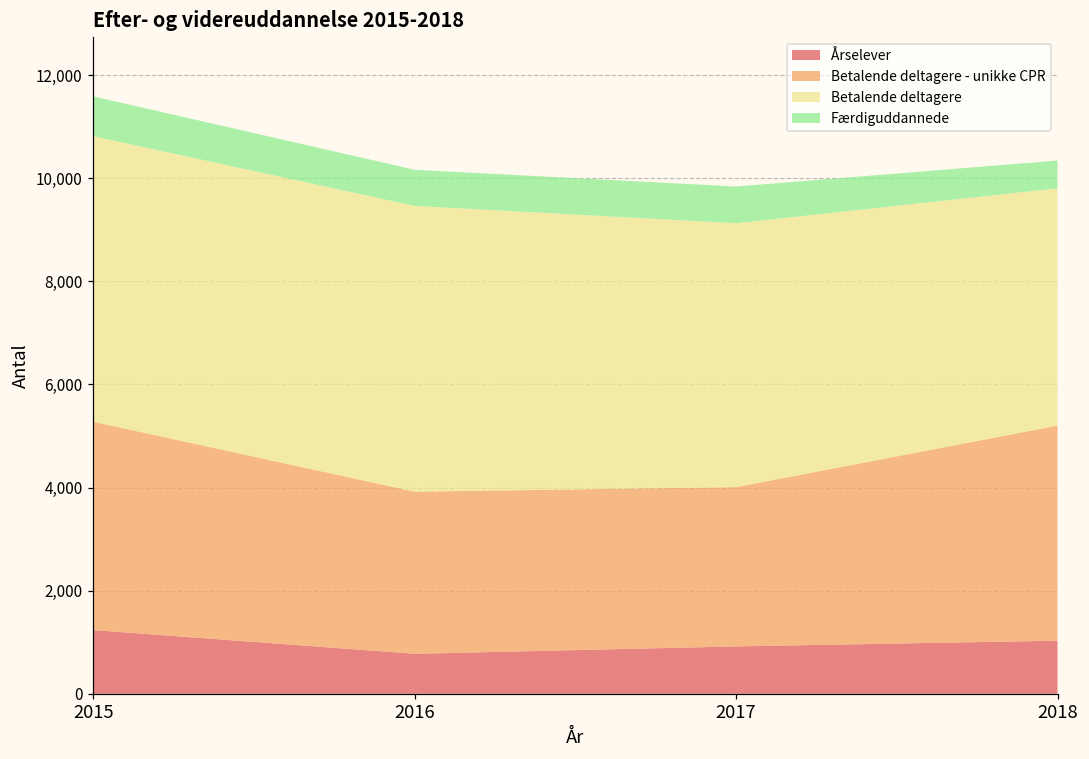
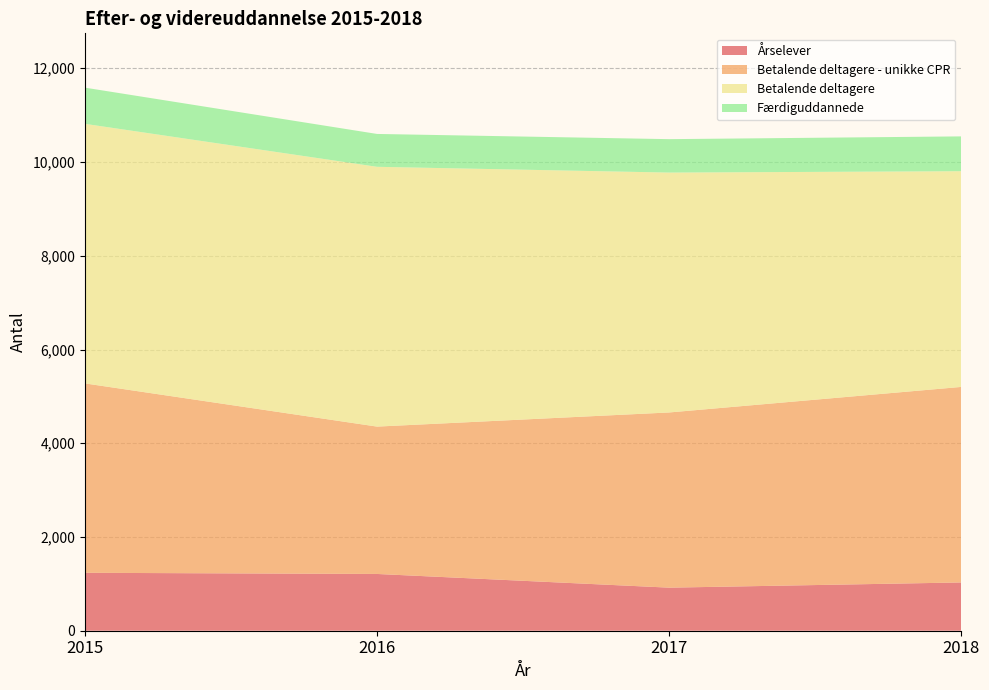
Årselever, 2016: 800 -> 1,200
Betalende deltagere - unikke CPR, 2017: 3,100 -> 3,700
Færdiguddannede, 2018: 500 -> 700
